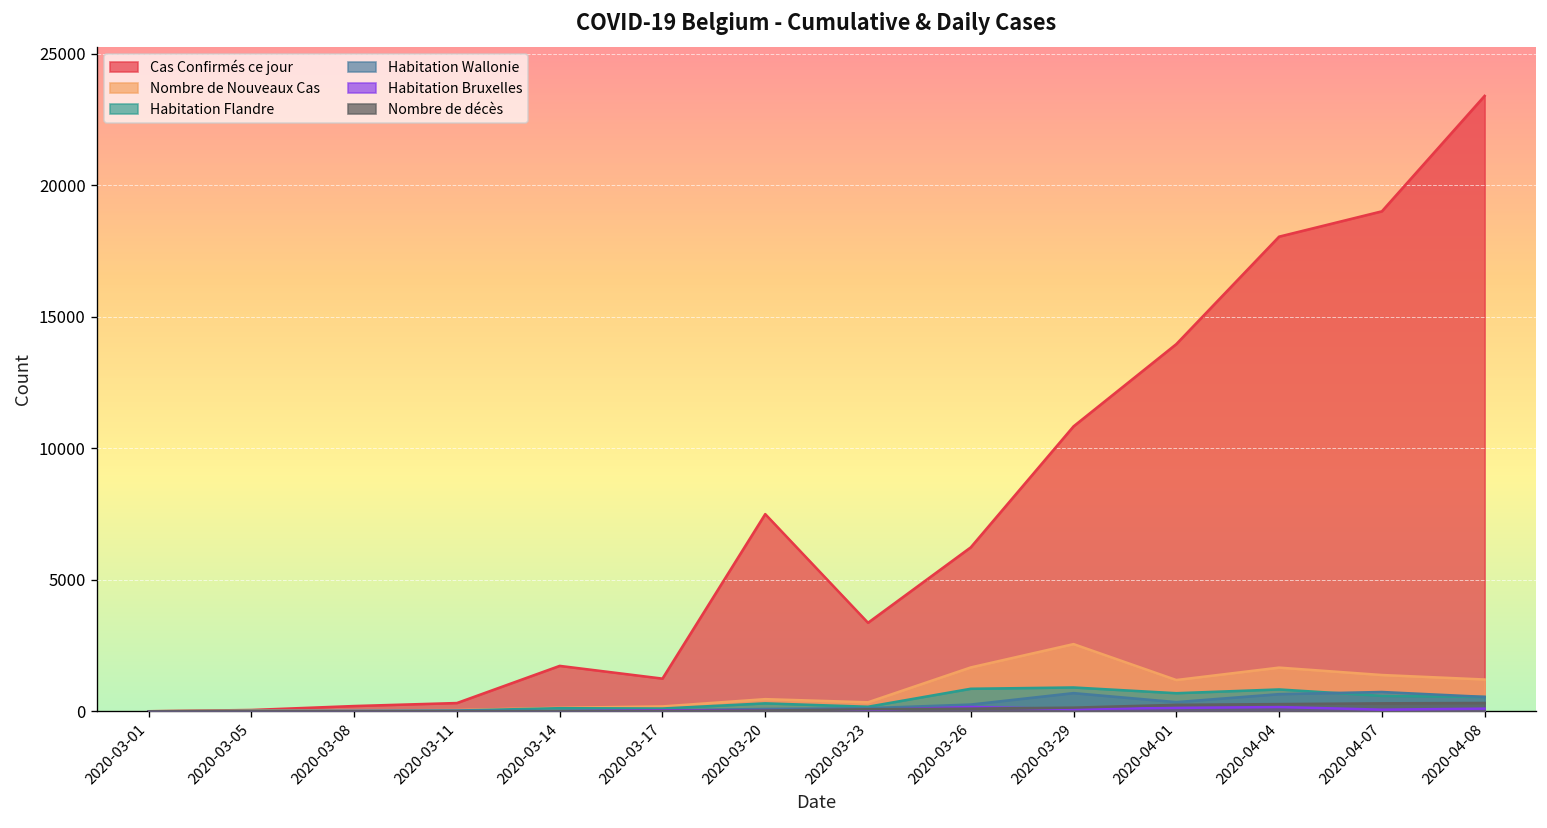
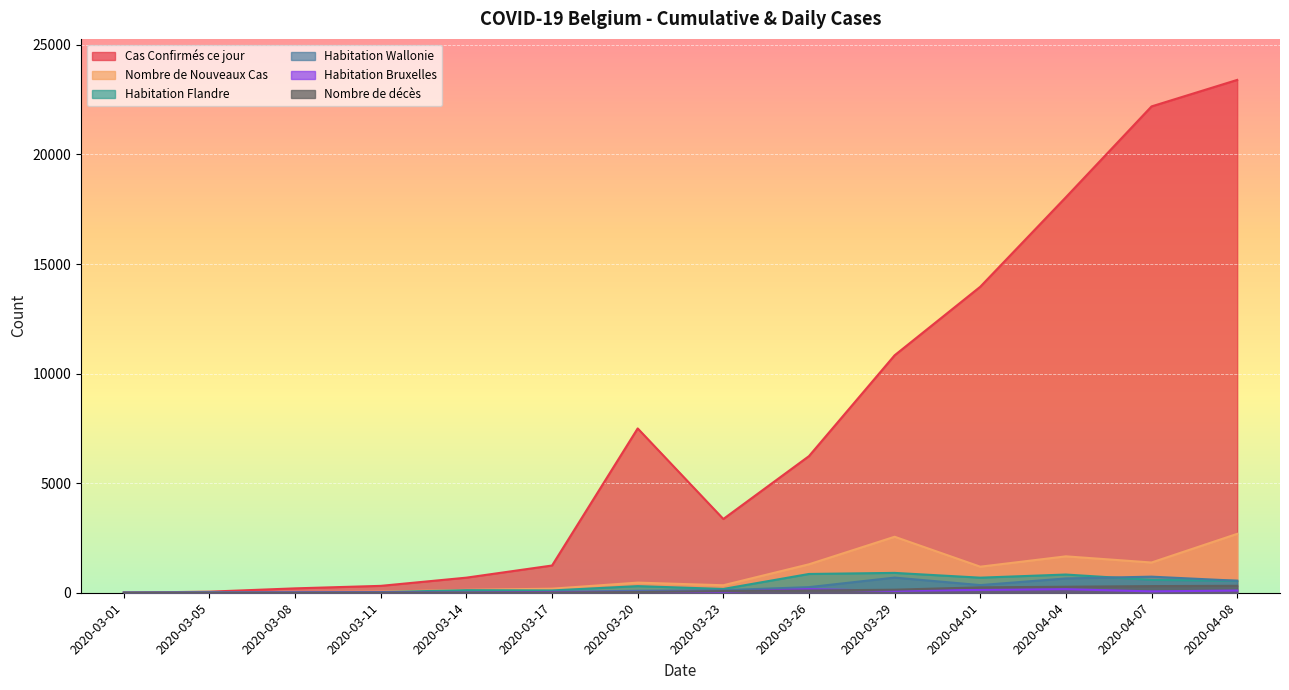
Cas Confirmés ce jour, 2020-03-14: 1700 -> 700
Nombre de Nouveaux Cas, 2020-03-26: 1700 -> 1300
Cas Confirmés ce jour, 2020-04-07: 19000 -> 22200
Nombre de Nouveaux Cas, 2020-04-08: 1200 -> 2700
